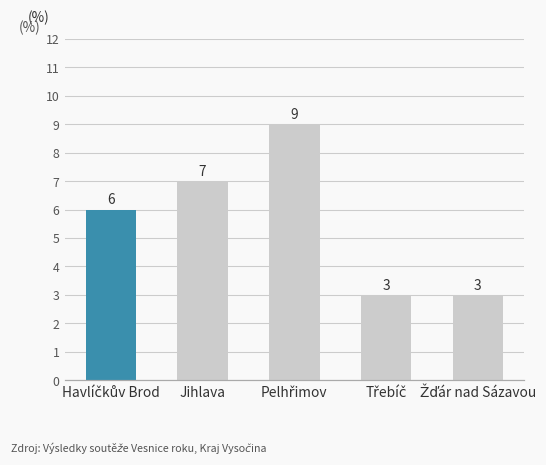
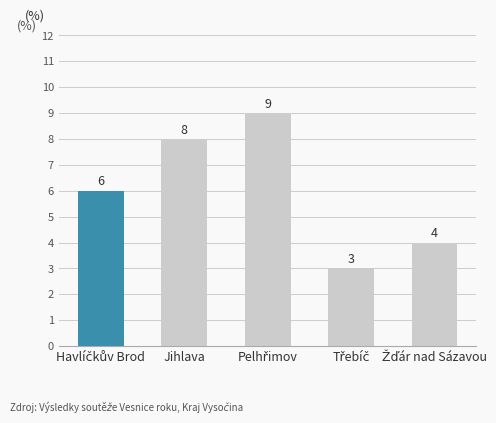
Jihlava: 7 -> 8
Žďár nad Sázavou: 3 -> 4
